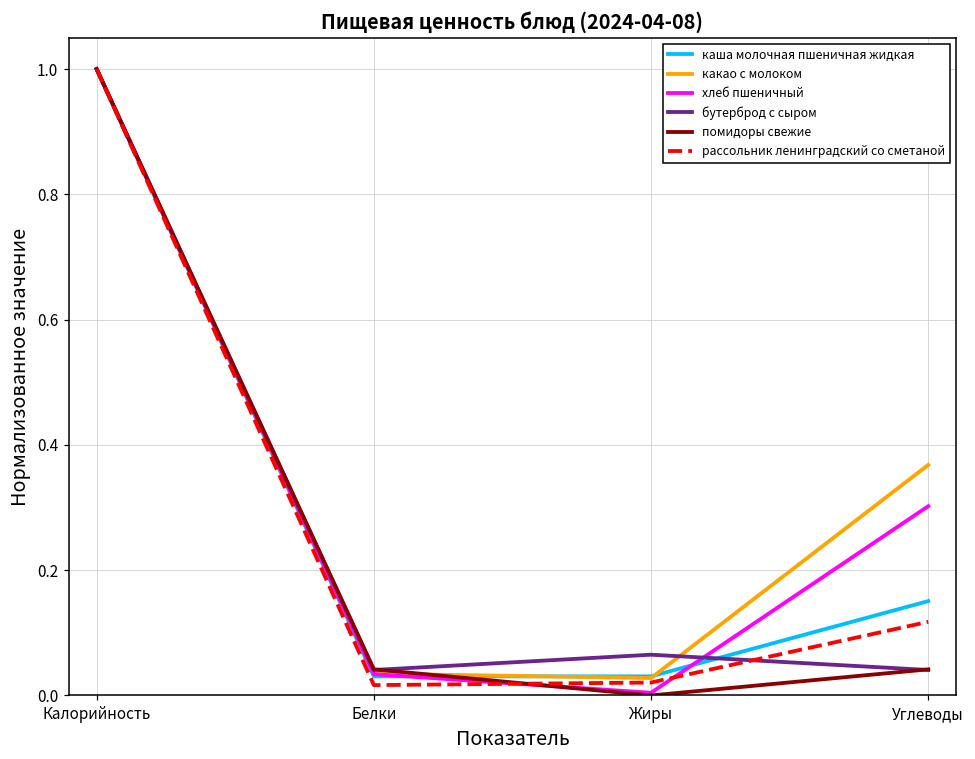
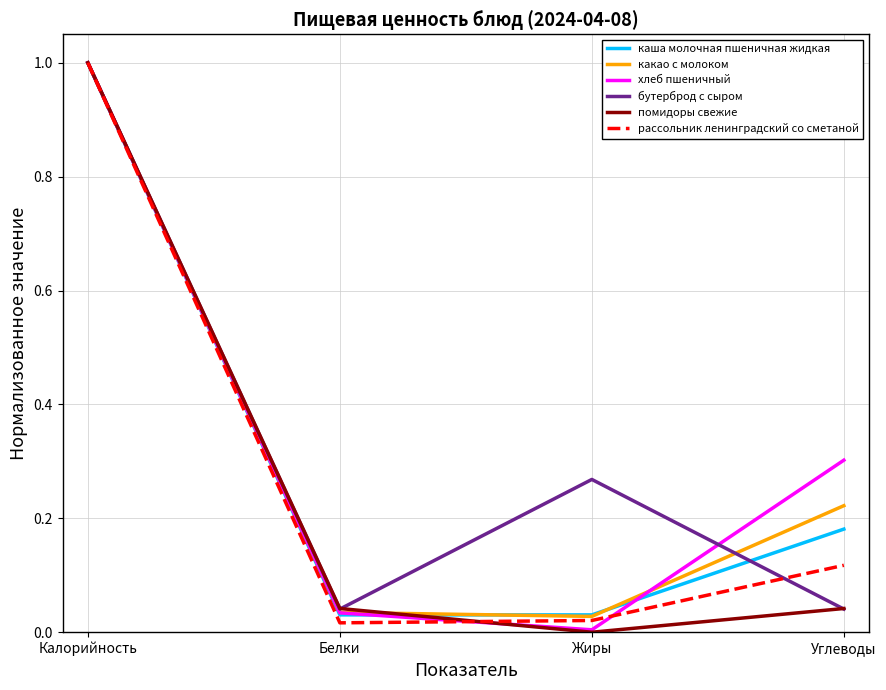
бутерброд с сыром, Жиры: 0.07 -> 0.27
каша молочная пшеничная жидкая, Углеводы: 0.15 -> 0.18
какао с молоком, Углеводы: 0.37 -> 0.22
